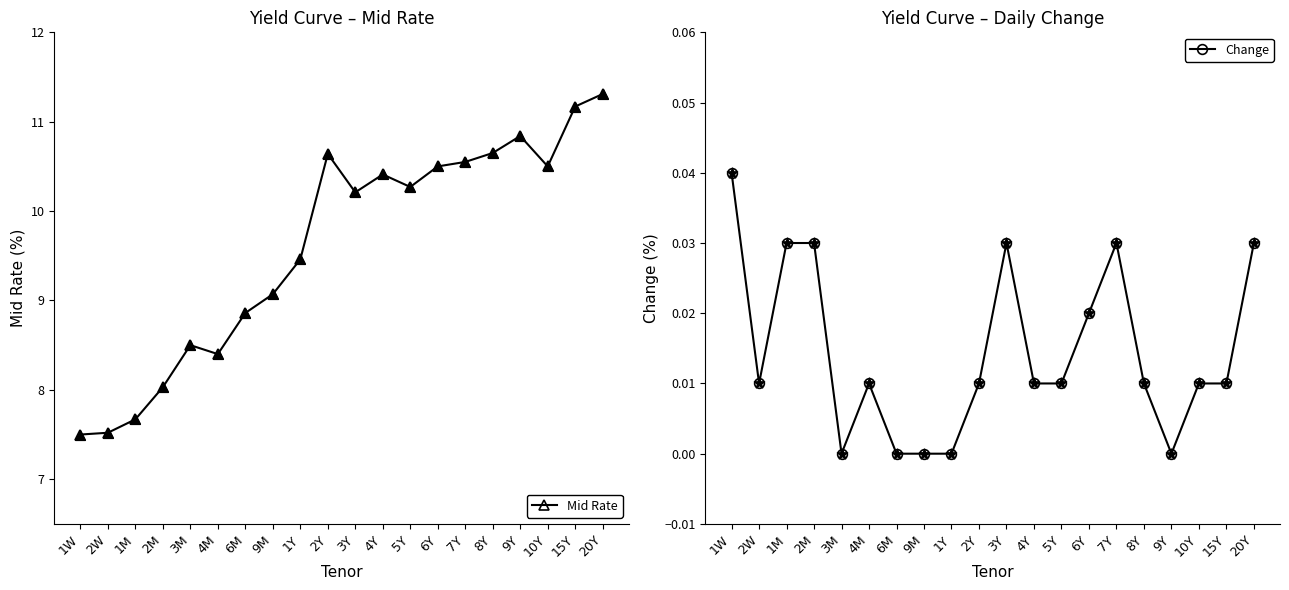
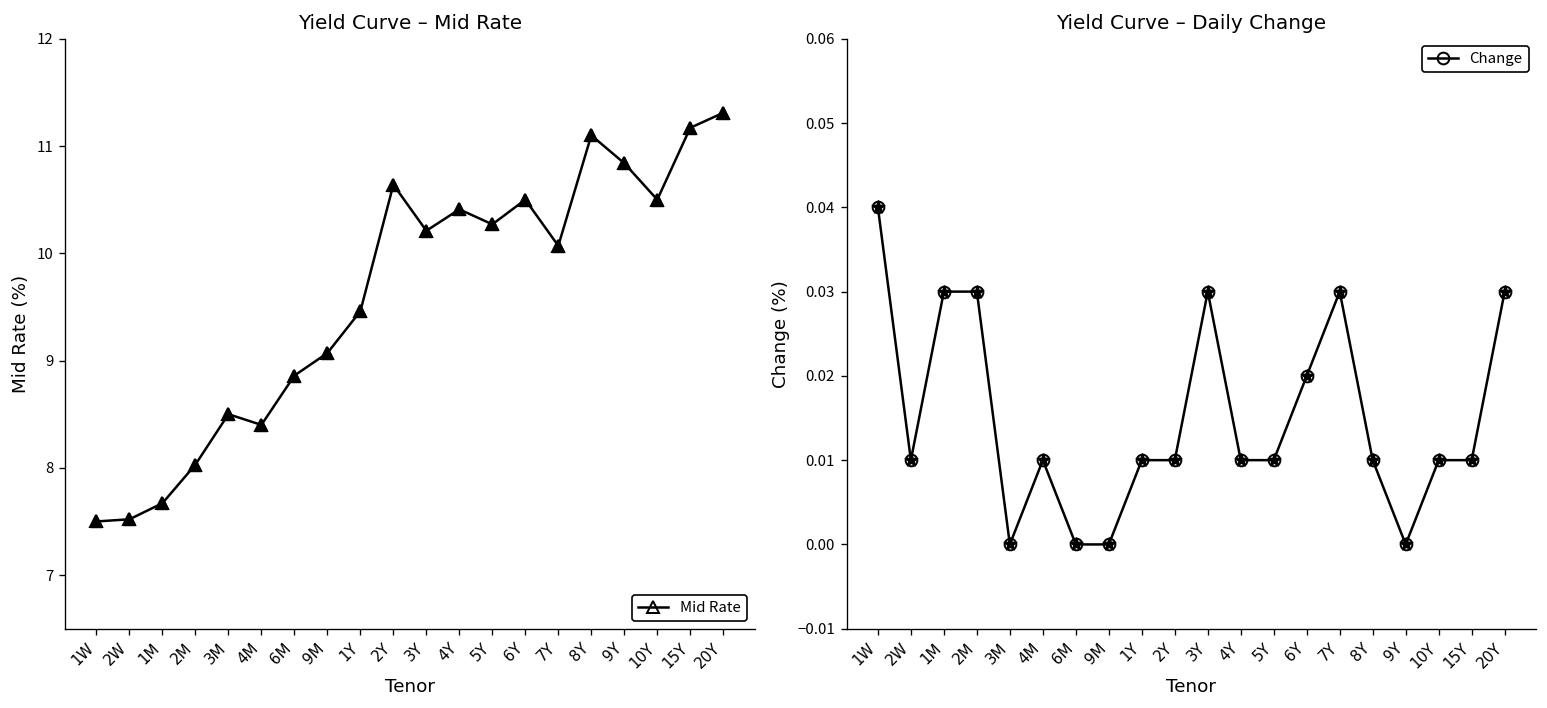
Yield Curve – Mid Rate, 7Y: 10.6 -> 10.1
Yield Curve – Mid Rate, 8Y: 10.7 -> 11.1
Yield Curve – Daily Change, 1Y: 0.00 -> 0.01
